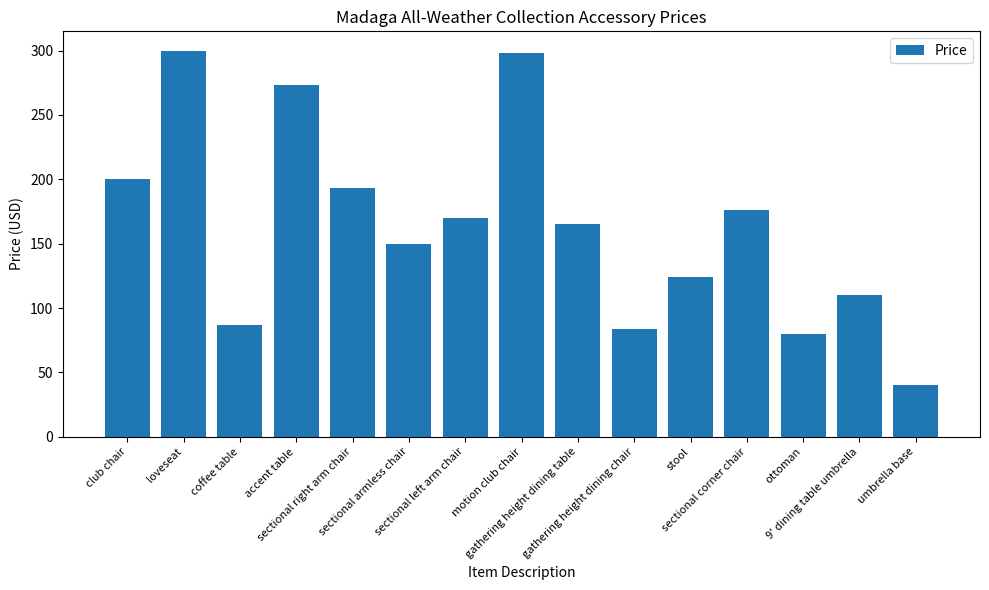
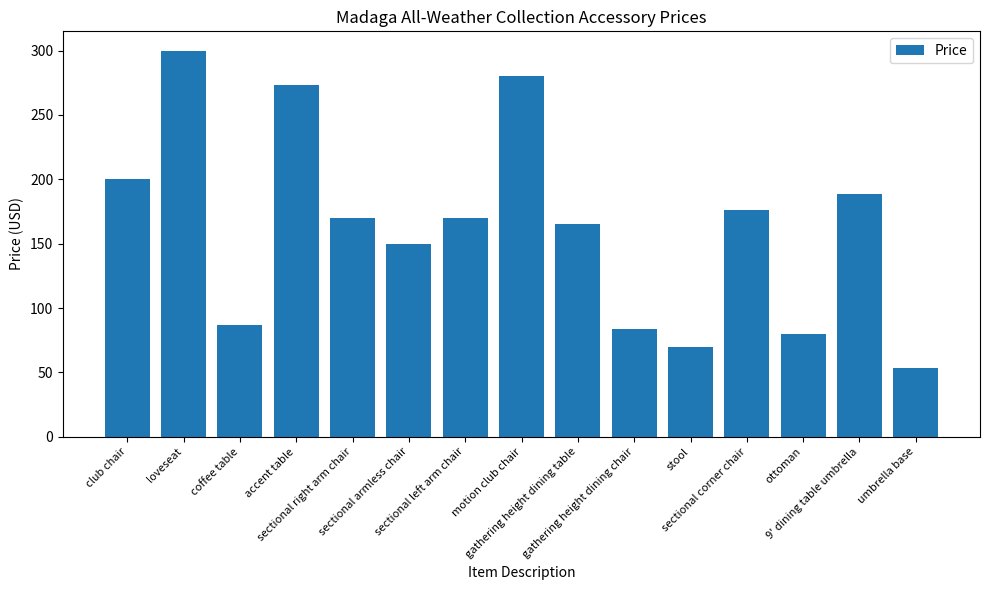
sectional right arm chair: 193 -> 170
motion club chair: 298 -> 280
stool: 124 -> 70
9' dining table umbrella: 110 -> 189
umbrella base: 40 -> 53
